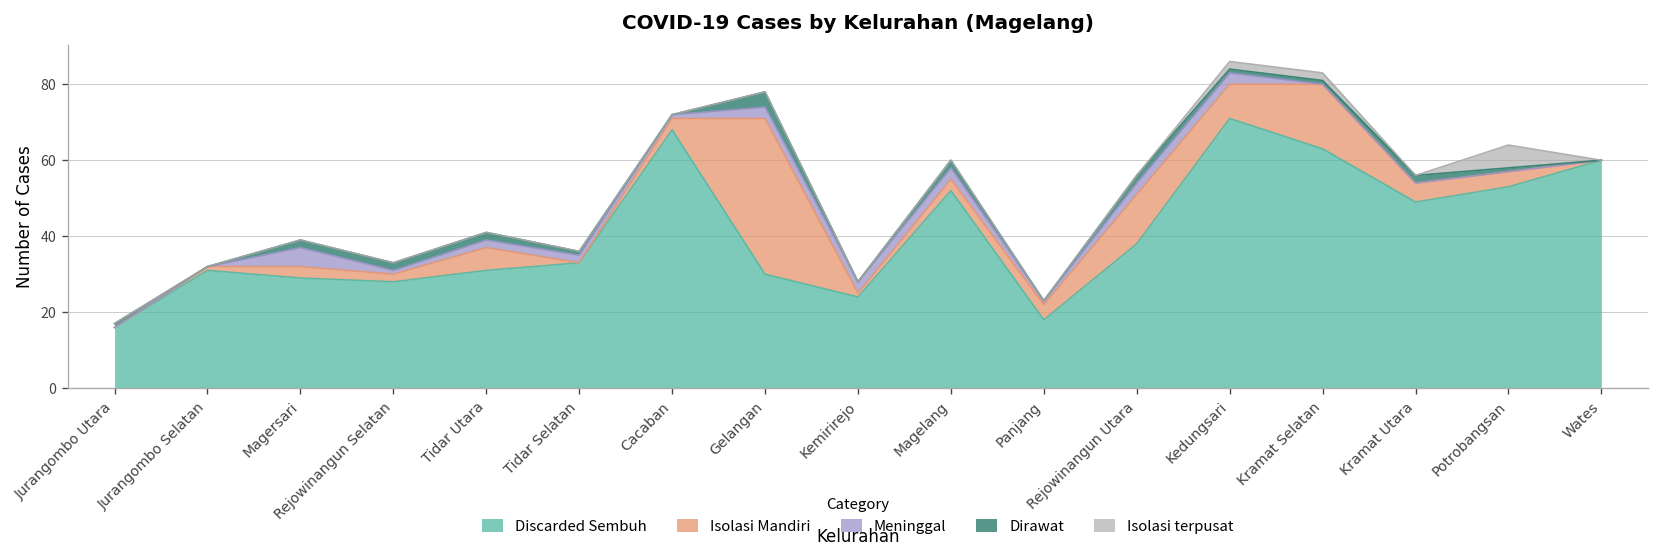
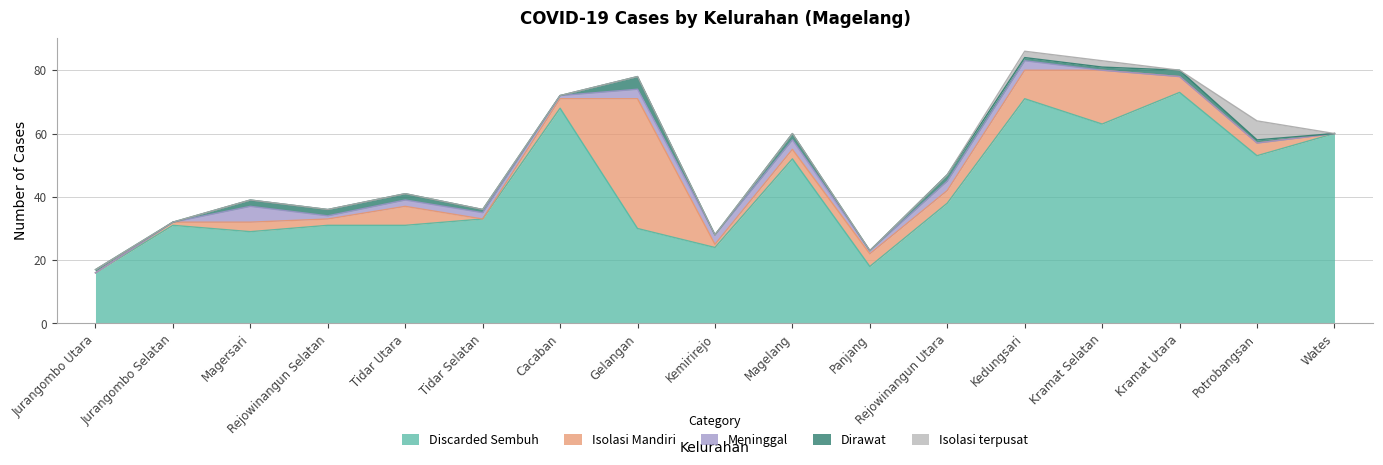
Discarded Sembuh, Rejowinangun Selatan: 28 -> 31
Isolasi Mandiri, Rejowinangun Utara: 13 -> 4
Discarded Sembuh, Kramat Utara: 49 -> 73
